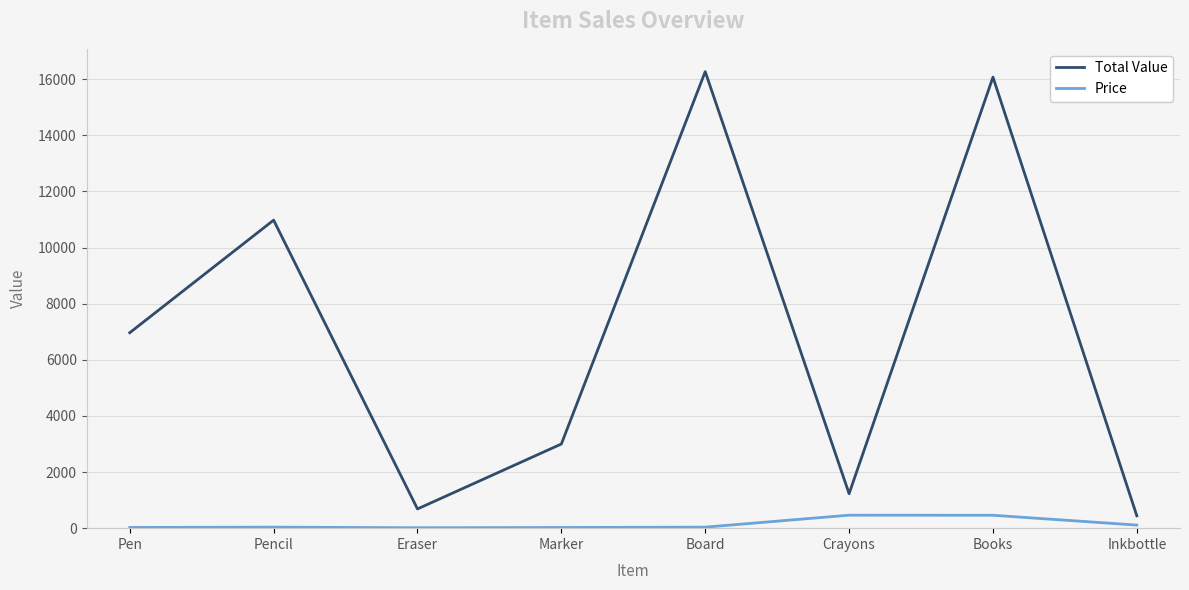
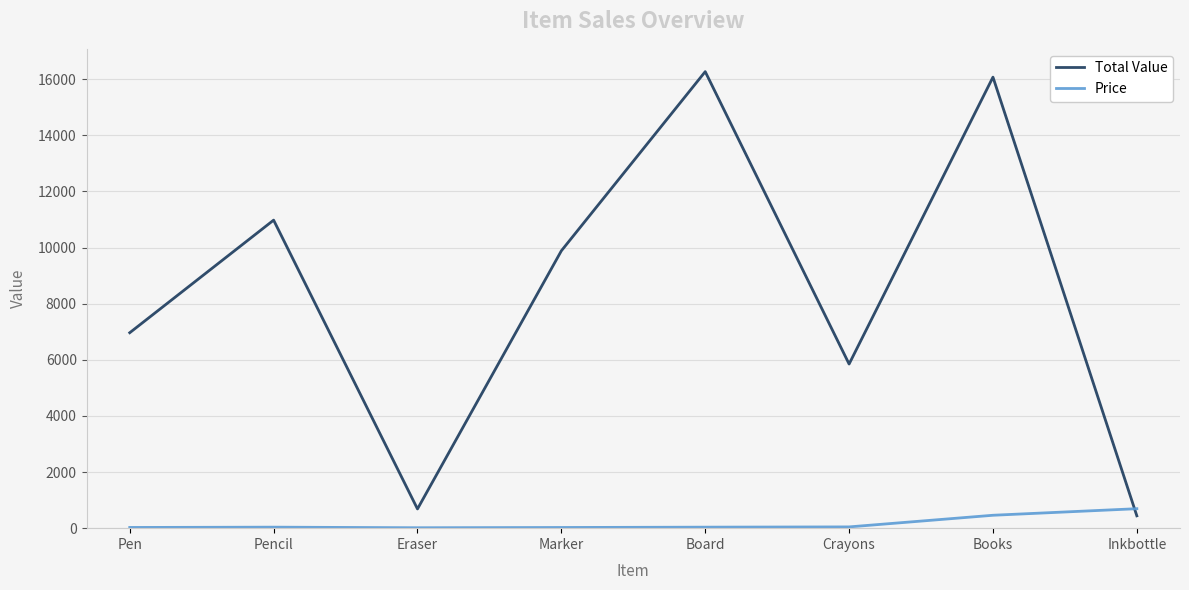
Total Value, Marker: 3000 -> 9900
Total Value, Crayons: 1200 -> 5900
Price, Crayons: 500 -> 0
Price, Inkbottle: 100 -> 700
